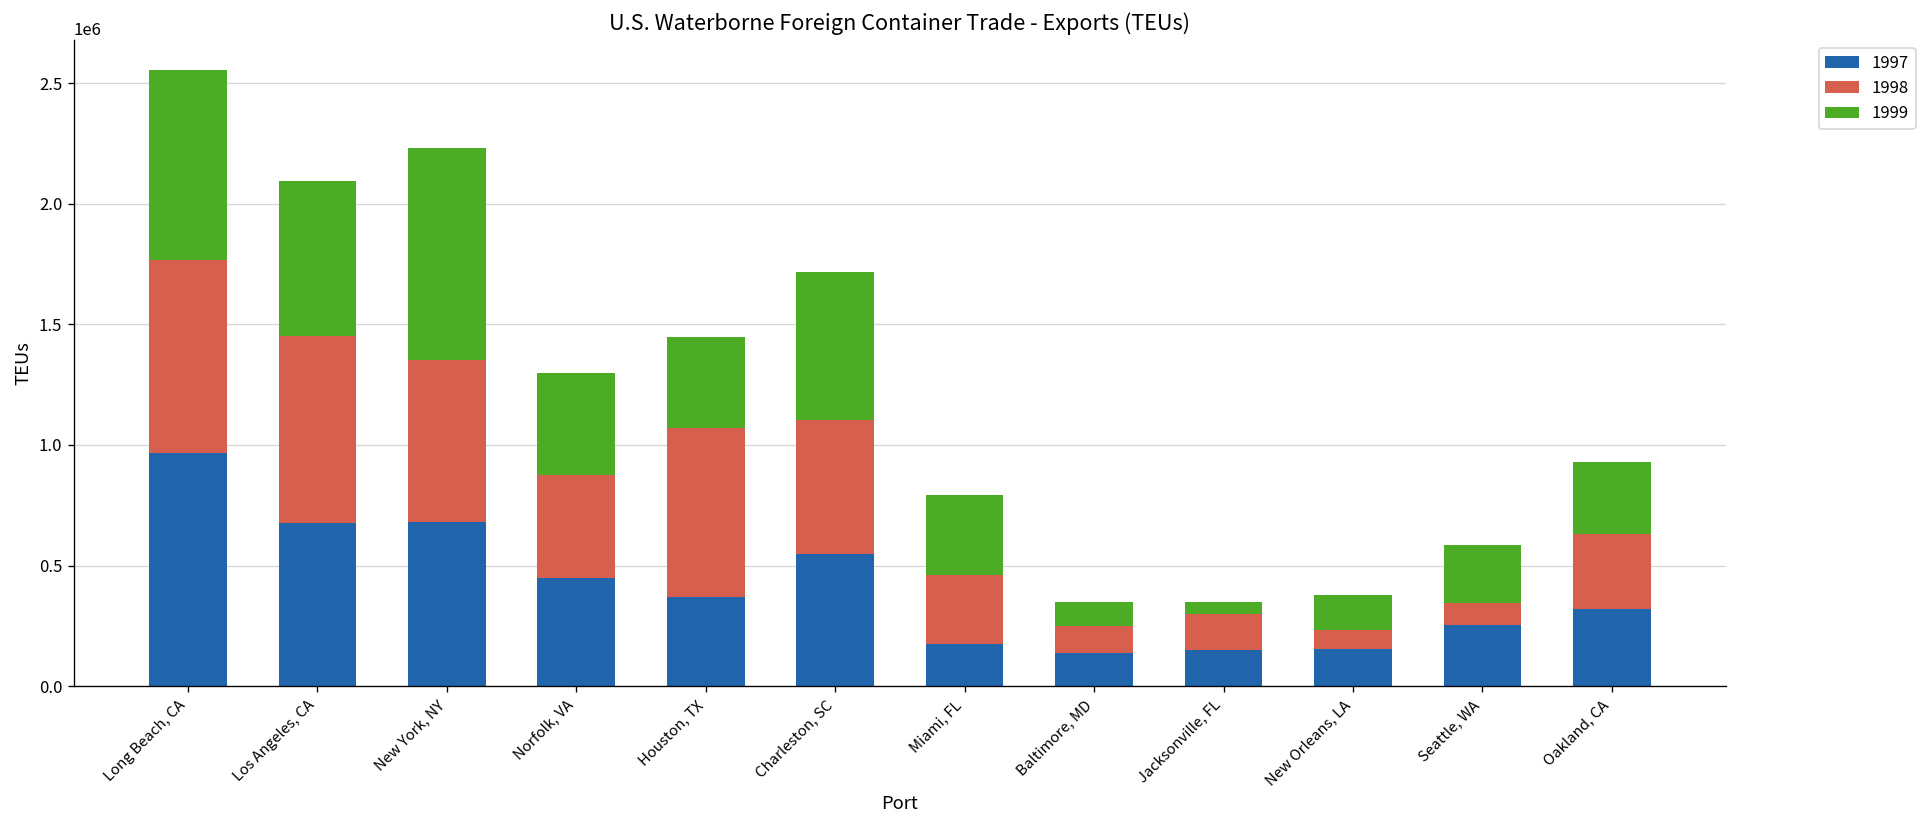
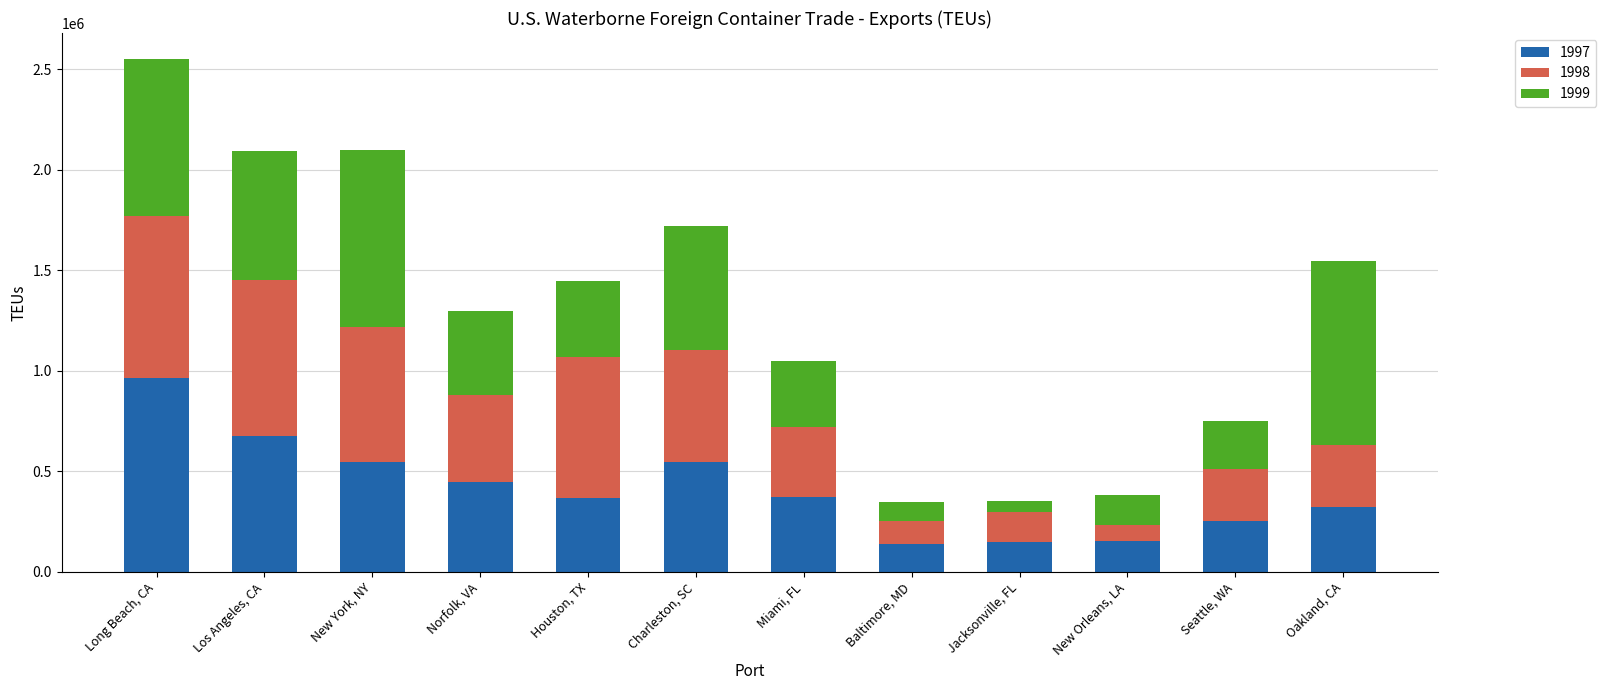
1997, New York, NY: 680000 -> 550000
1997, Miami, FL: 180000 -> 370000
1998, Miami, FL: 290000 -> 350000
1998, Seattle, WA: 90000 -> 260000
1999, Oakland, CA: 300000 -> 910000
